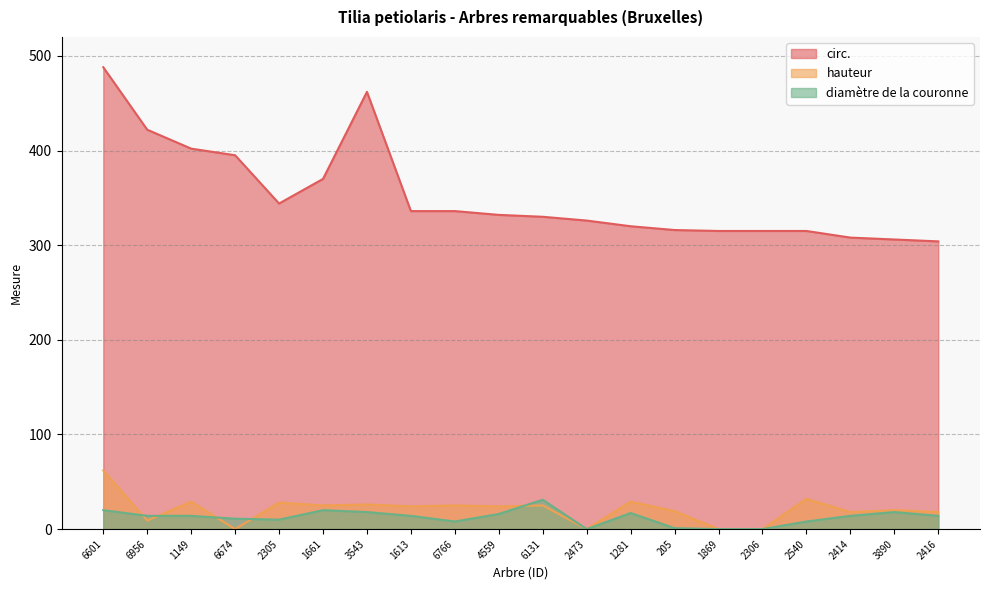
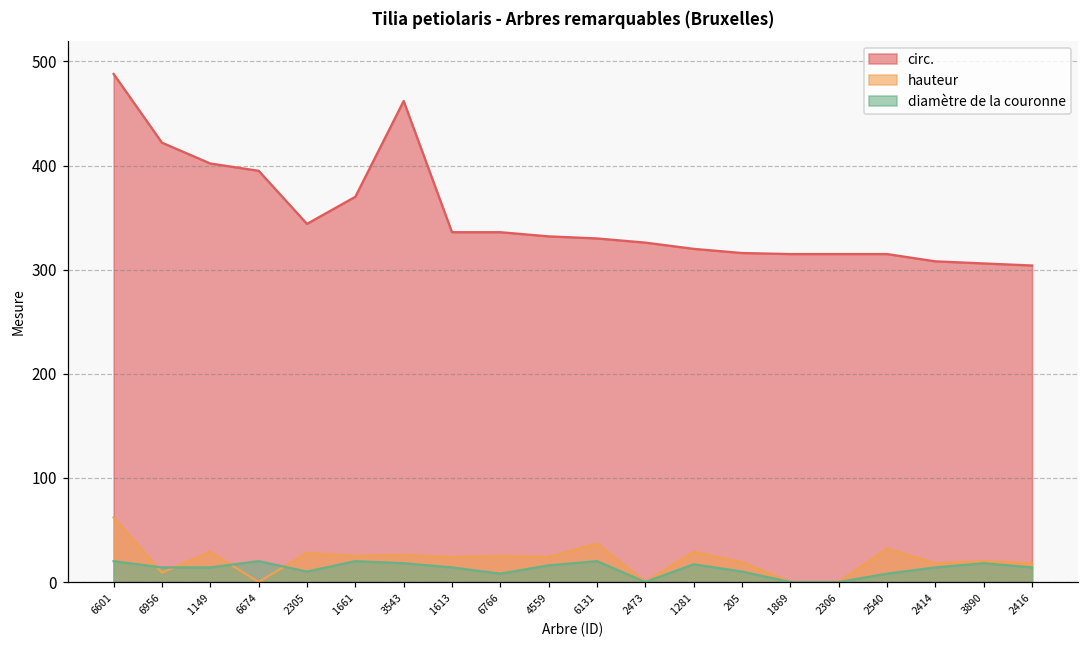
diamètre de la couronne, 6674: 10 -> 20
hauteur, 6131: 30 -> 40
diamètre de la couronne, 6131: 30 -> 20
diamètre de la couronne, 205: 0 -> 10
